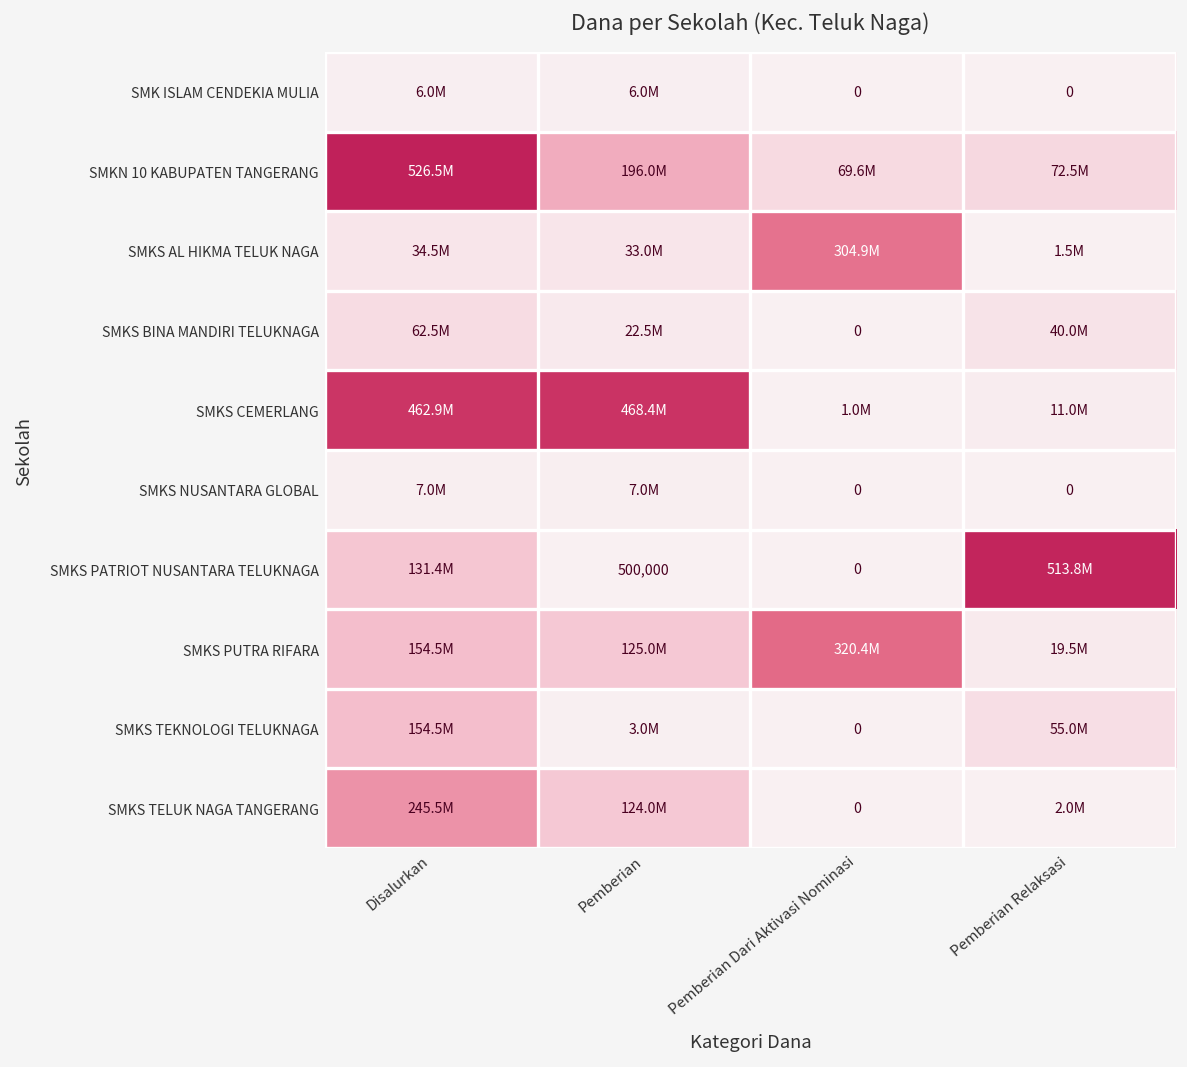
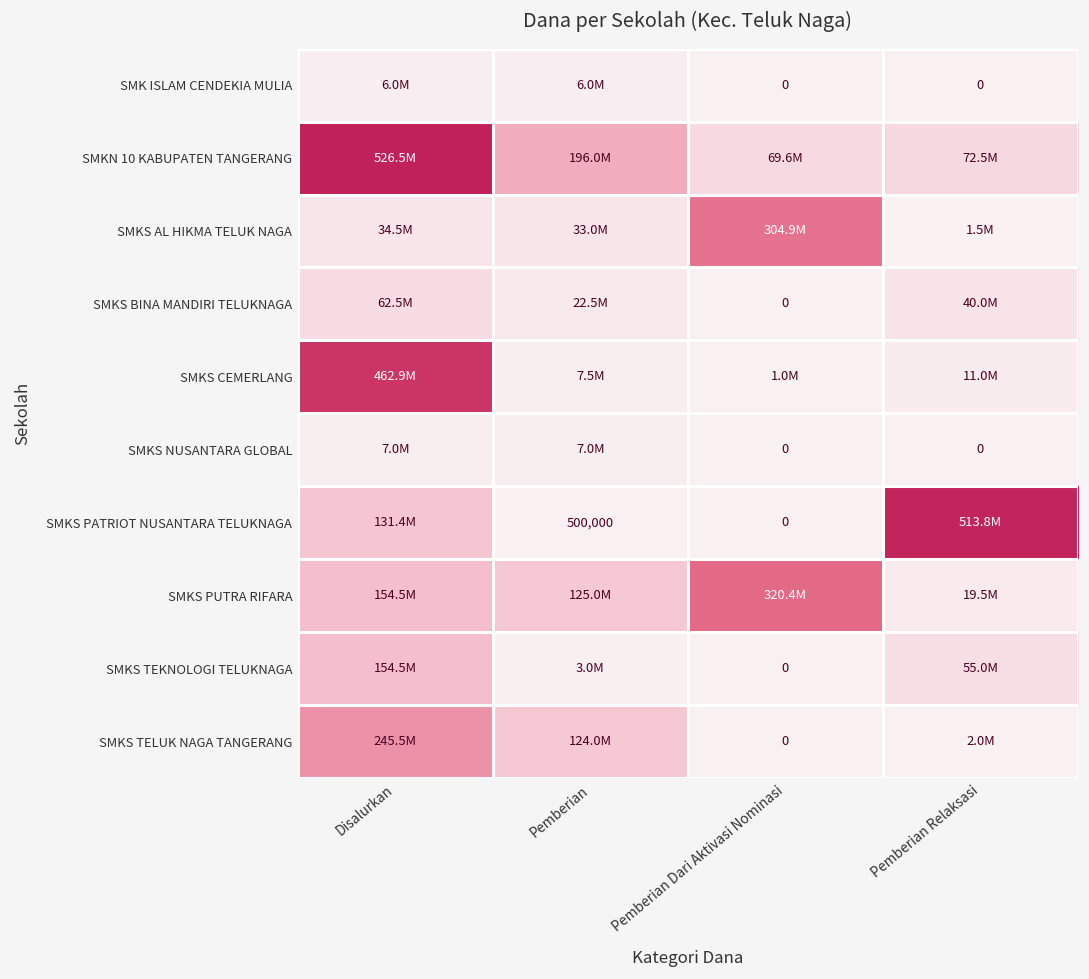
SMKS CEMERLANG, Pemberian: 468.4M -> 7.5M
